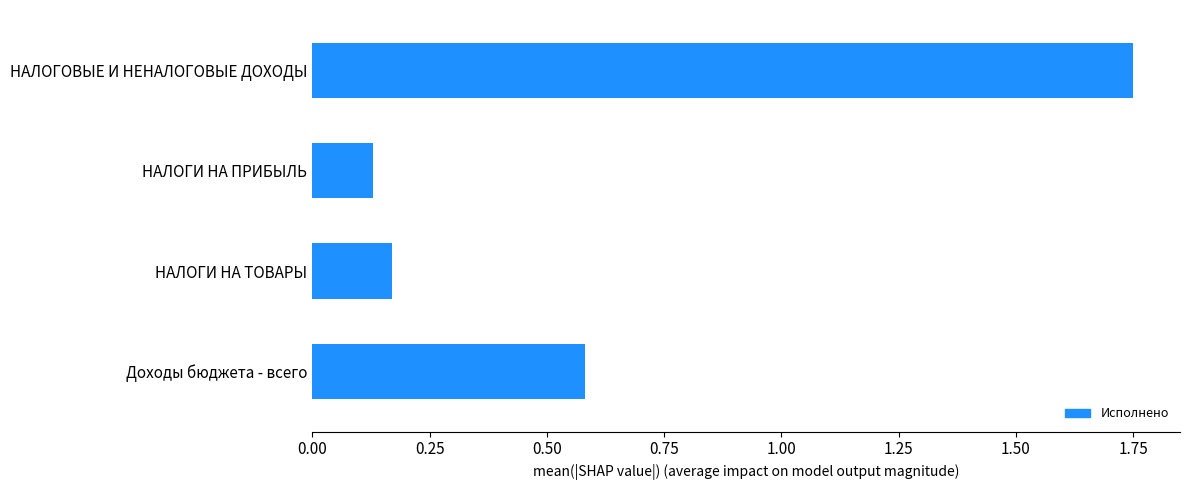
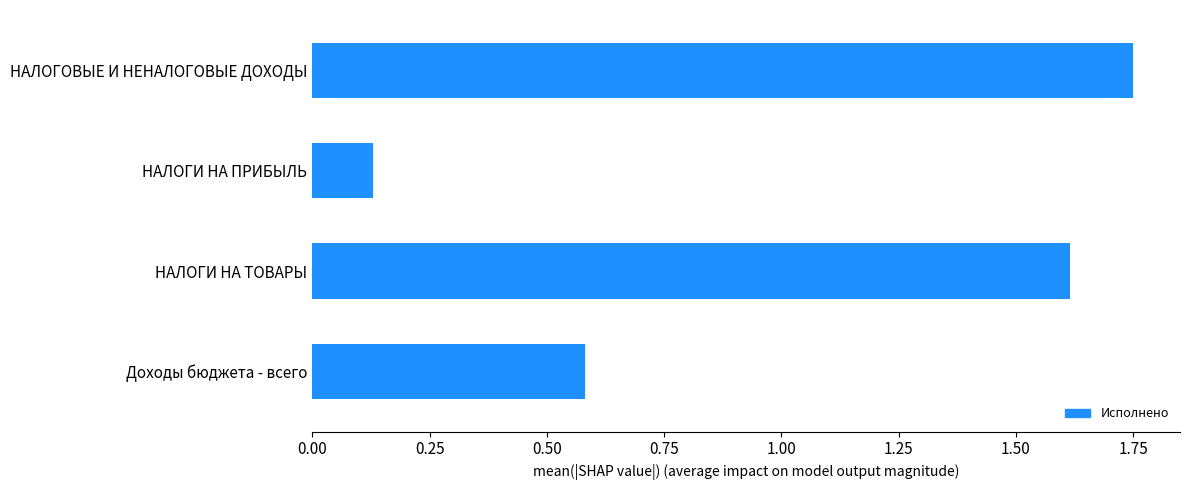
НАЛОГИ НА ТОВАРЫ: 0.17 -> 1.62
